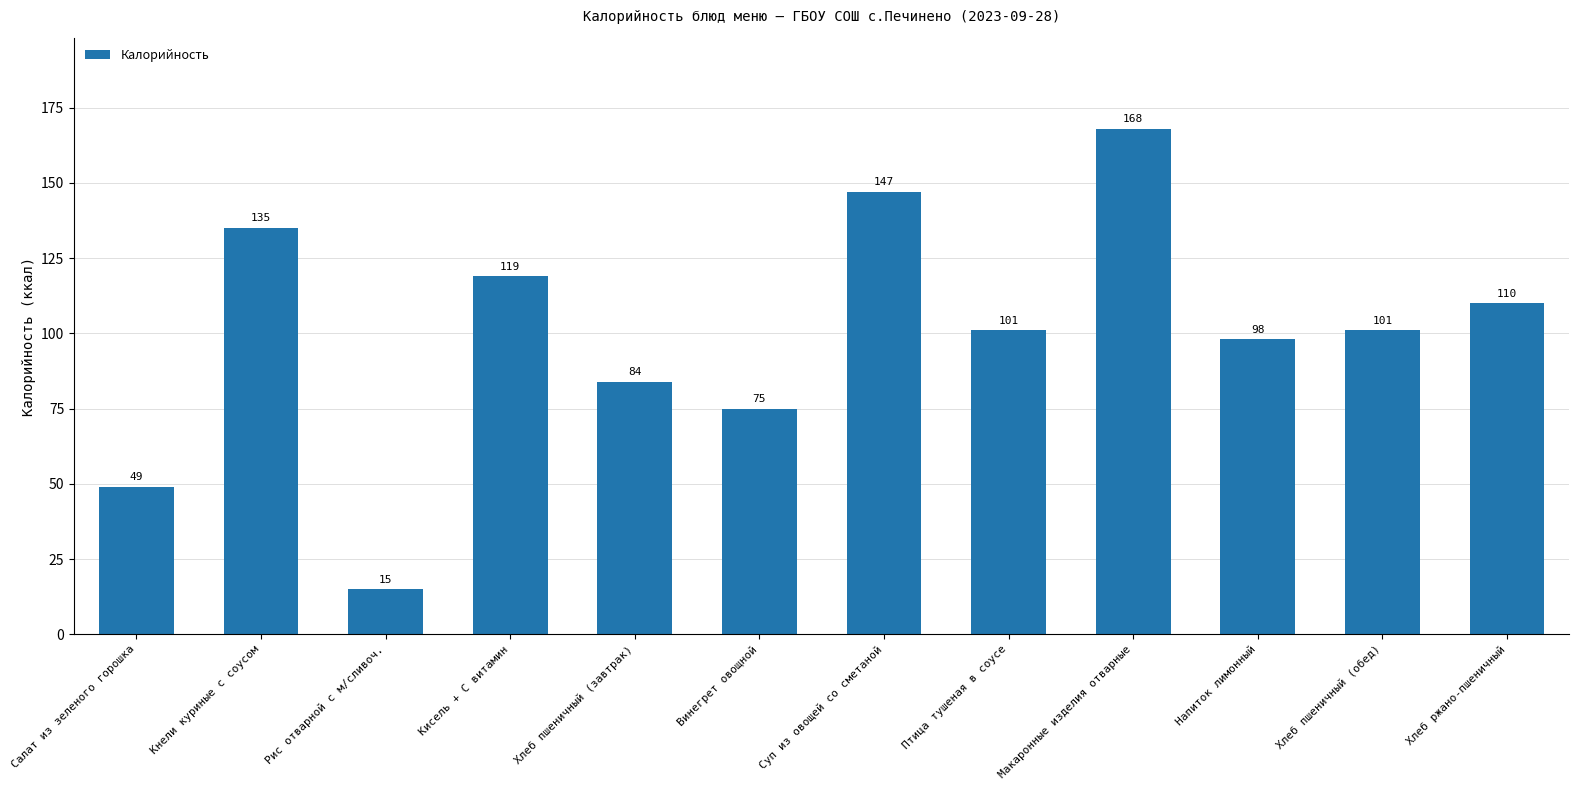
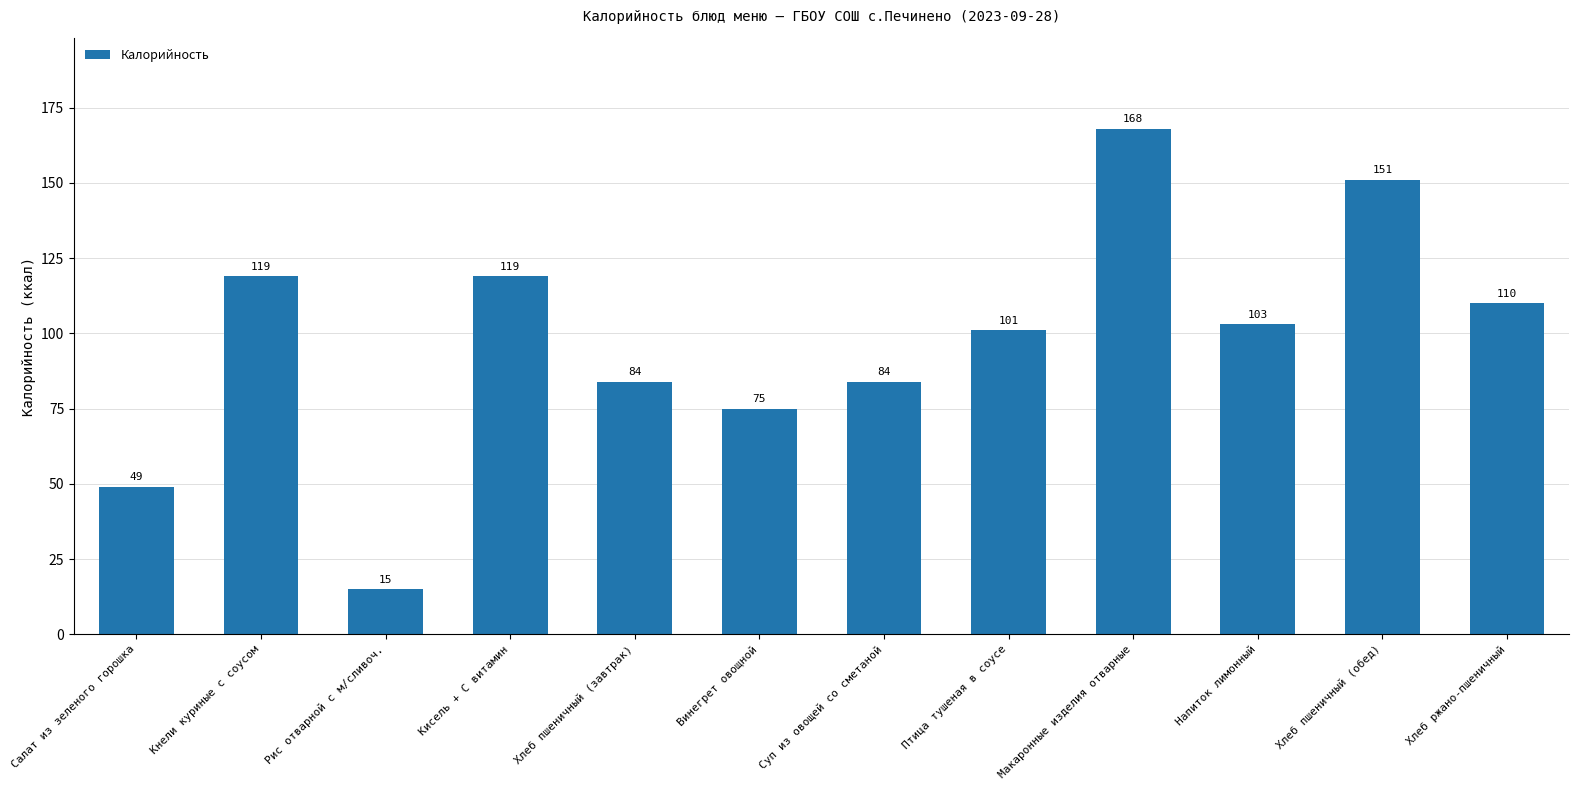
Кнели куриные с соусом: 135 -> 119
Суп из овощей со сметаной: 147 -> 84
Напиток лимонный: 98 -> 103
Хлеб пшеничный (обед): 101 -> 151
